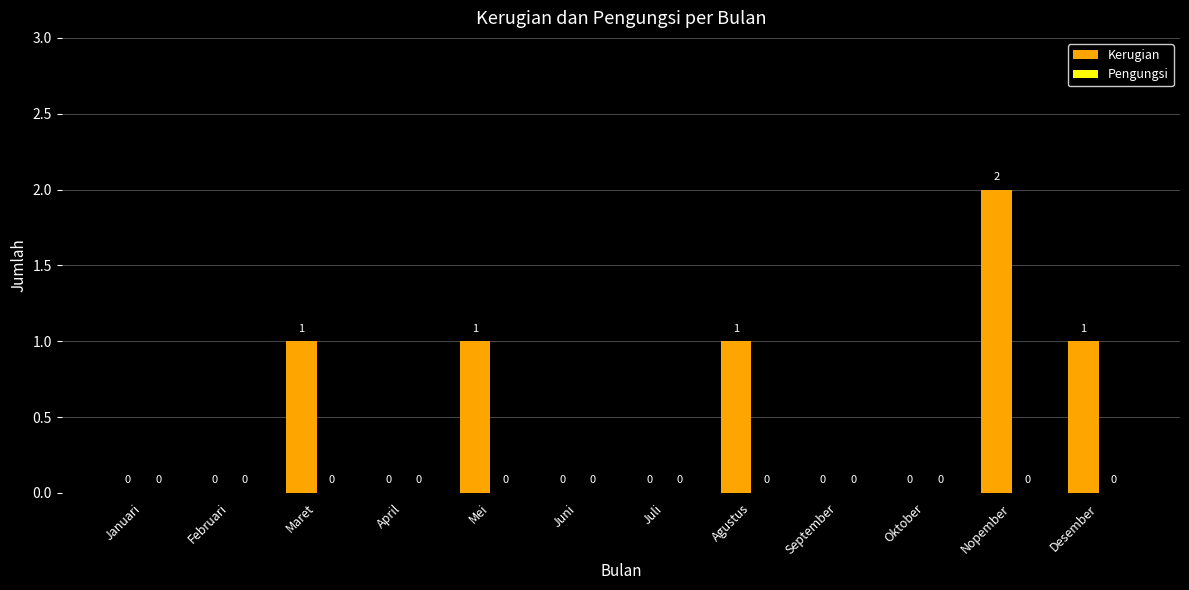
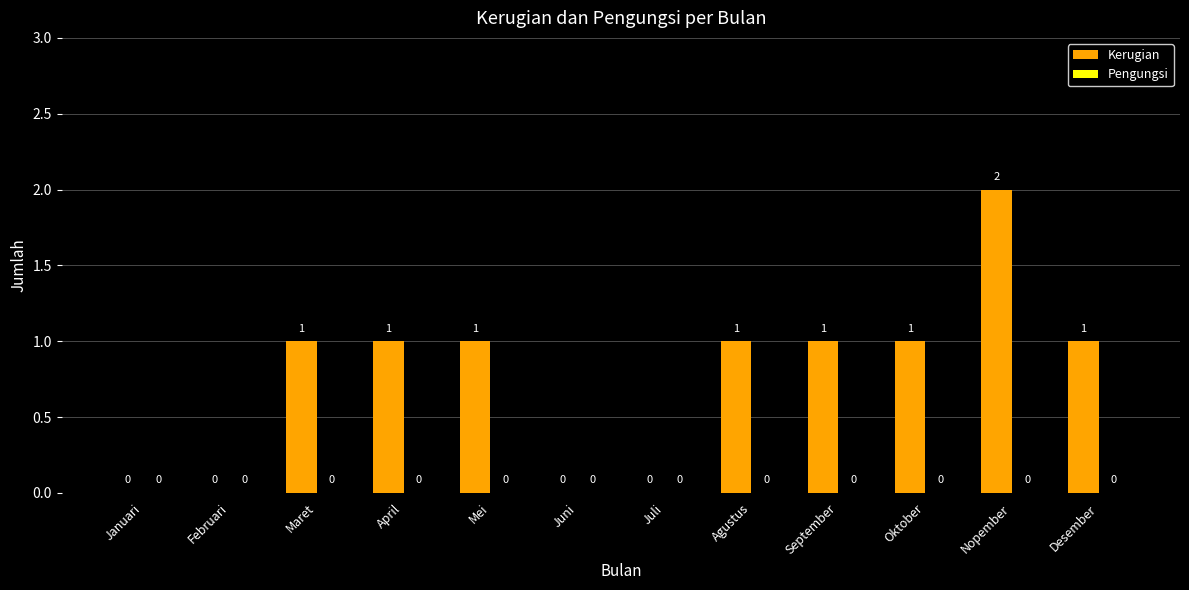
Kerugian, April: 0 -> 1
Kerugian, September: 0 -> 1
Kerugian, Oktober: 0 -> 1
